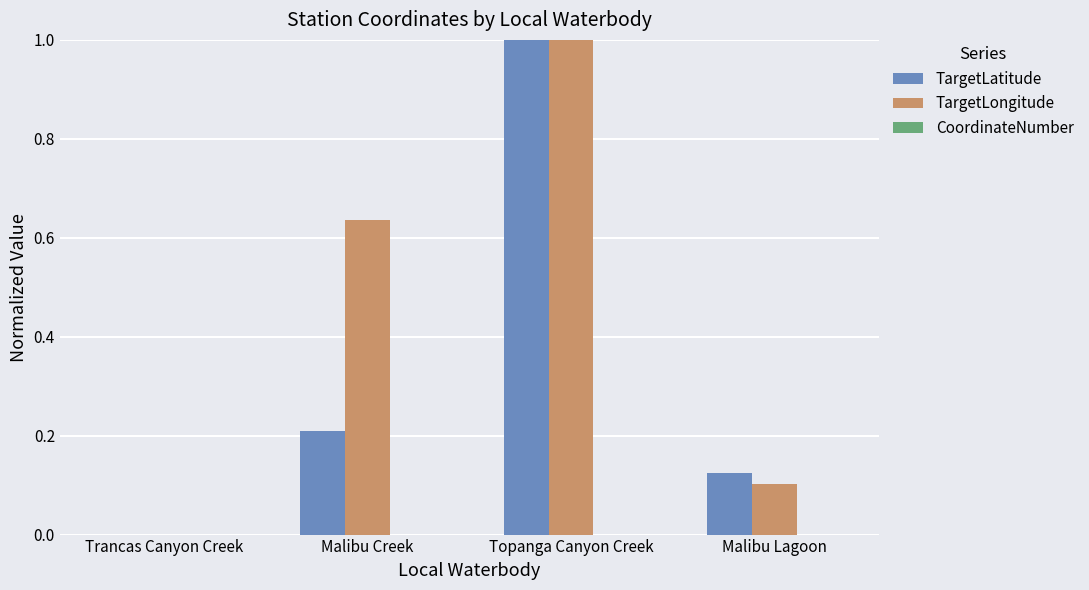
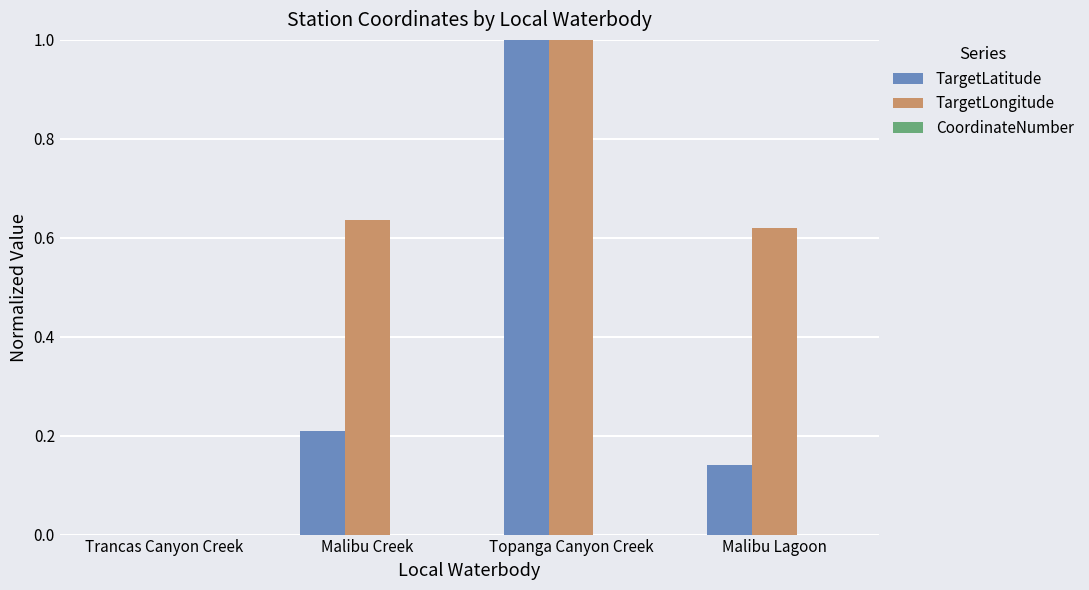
TargetLatitude, Malibu Lagoon: 0.12 -> 0.14
TargetLongitude, Malibu Lagoon: 0.10 -> 0.62
